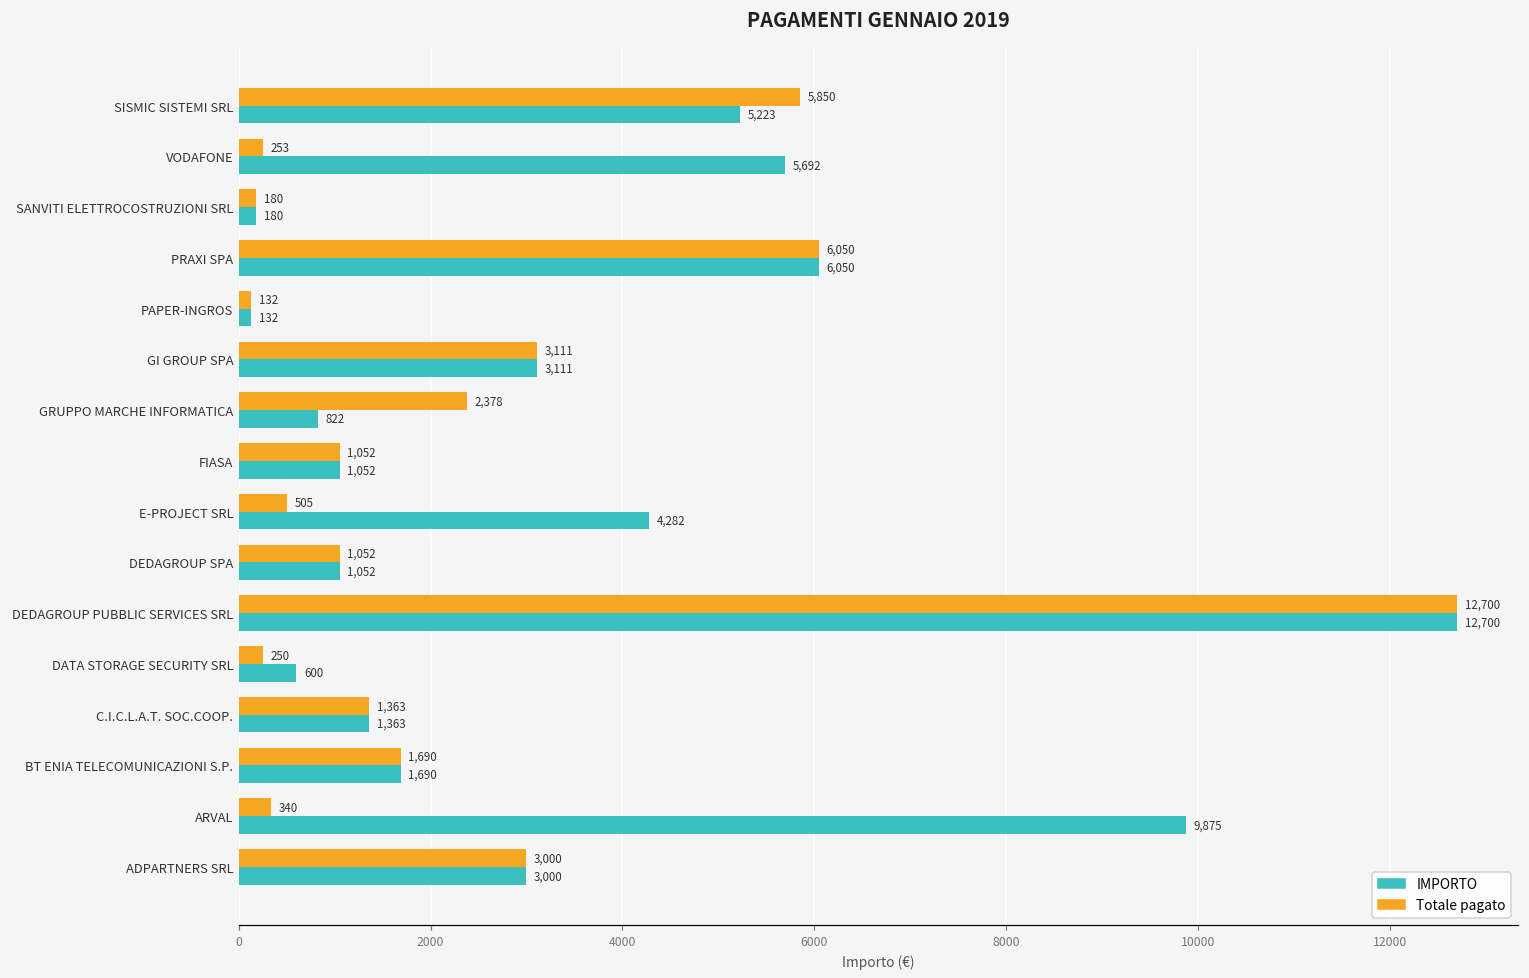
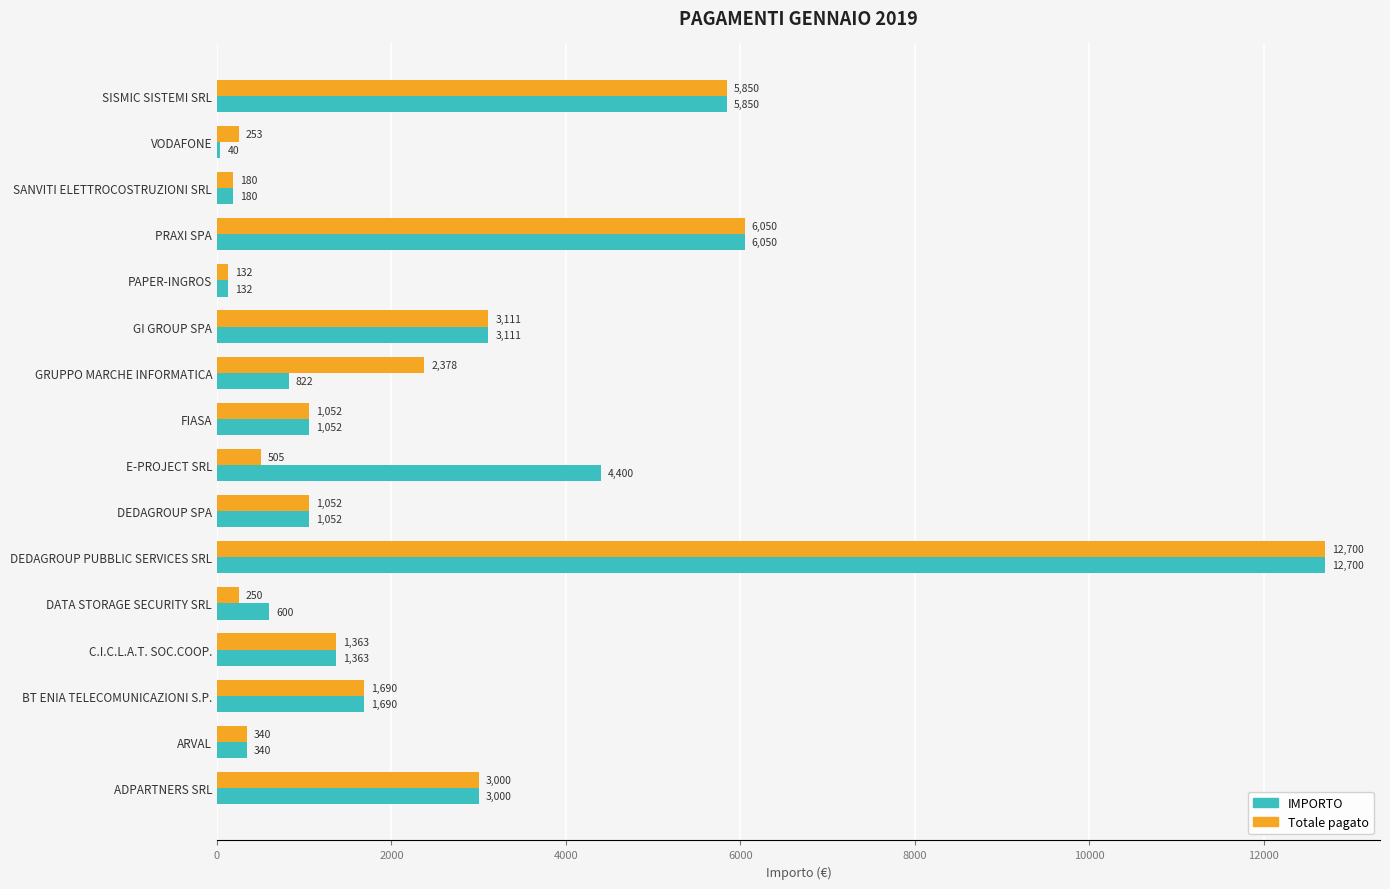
IMPORTO, SISMIC SISTEMI SRL: 5,223 -> 5,850
IMPORTO, VODAFONE: 5,692 -> 40
IMPORTO, E-PROJECT SRL: 4,282 -> 4,400
IMPORTO, ARVAL: 9,875 -> 340
